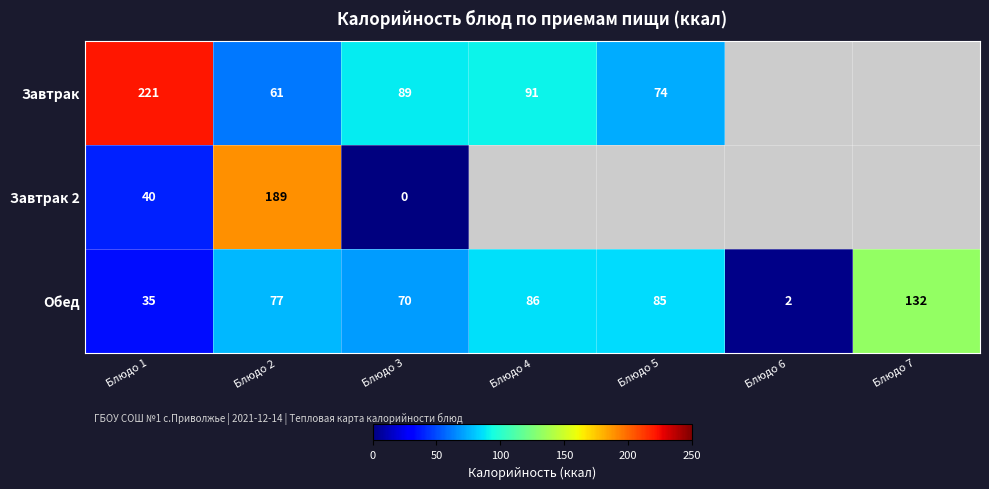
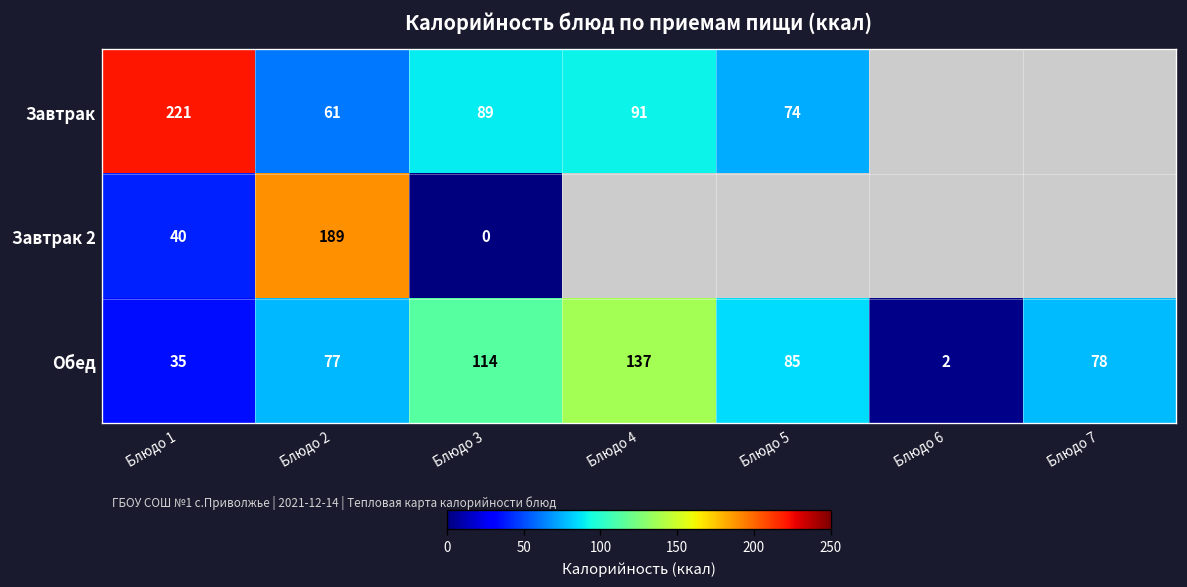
Обед, Блюдо 3: 70 -> 114
Обед, Блюдо 4: 86 -> 137
Обед, Блюдо 7: 132 -> 78
